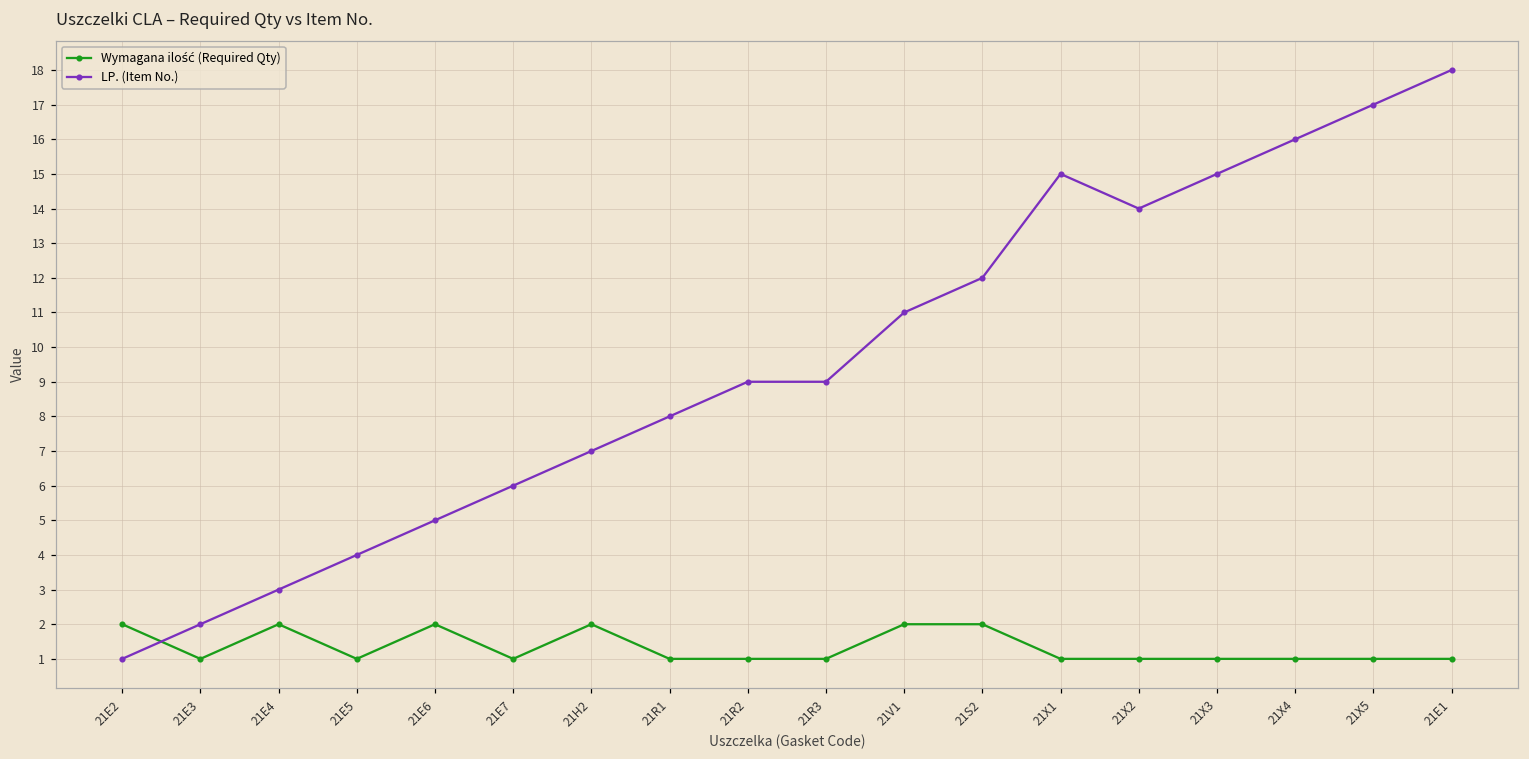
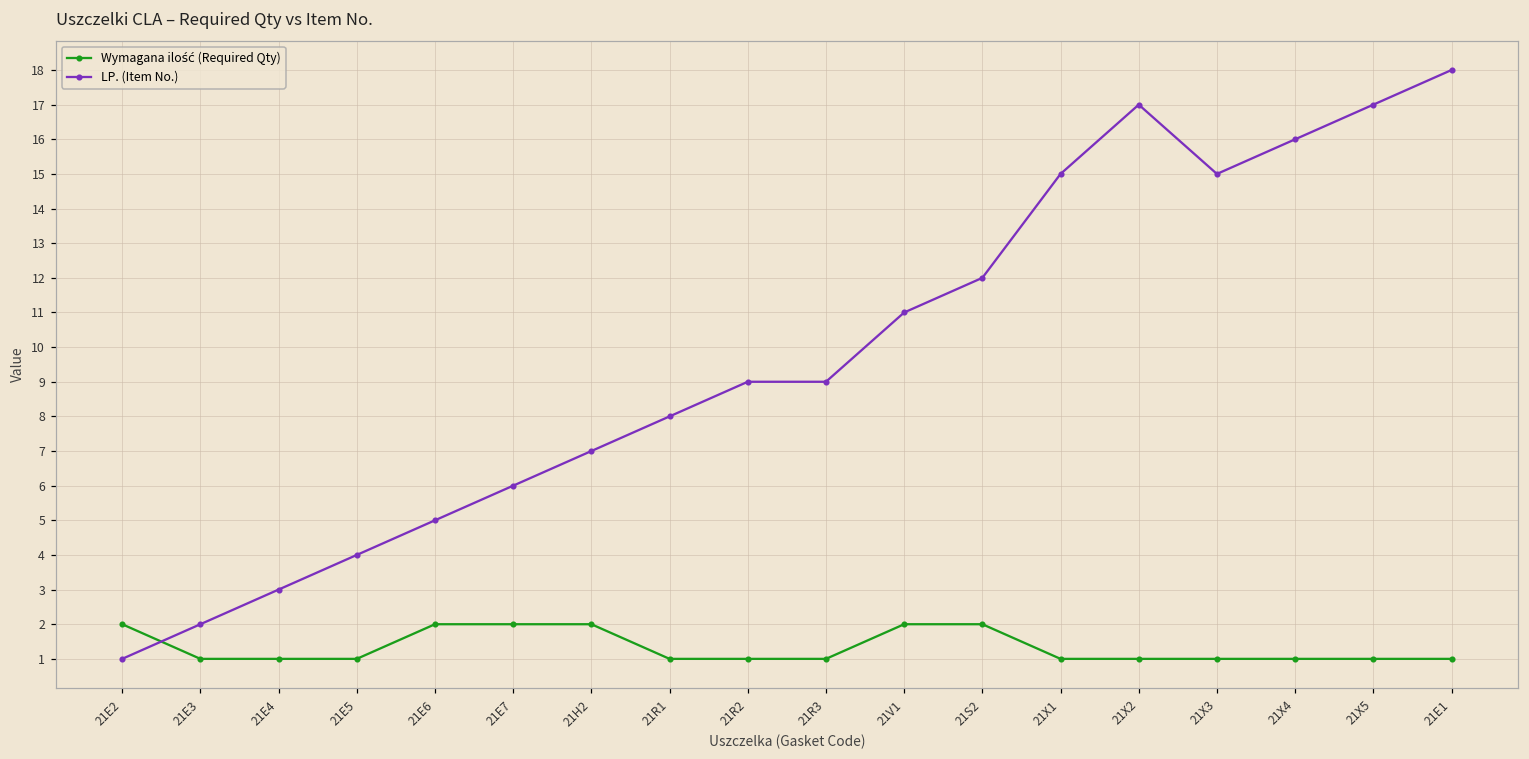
Wymagana ilość (Required Qty), 21E4: 2 -> 1
Wymagana ilość (Required Qty), 21E7: 1 -> 2
LP. (Item No.), 21X2: 14 -> 17
